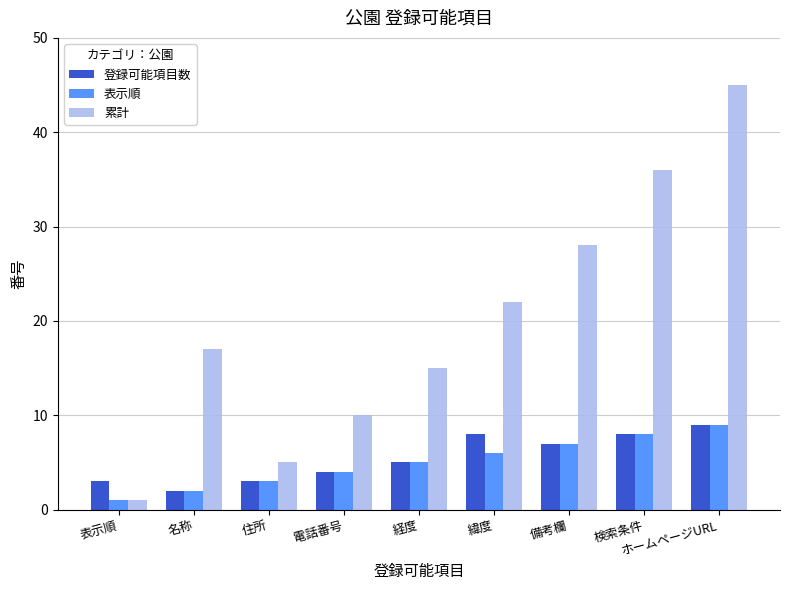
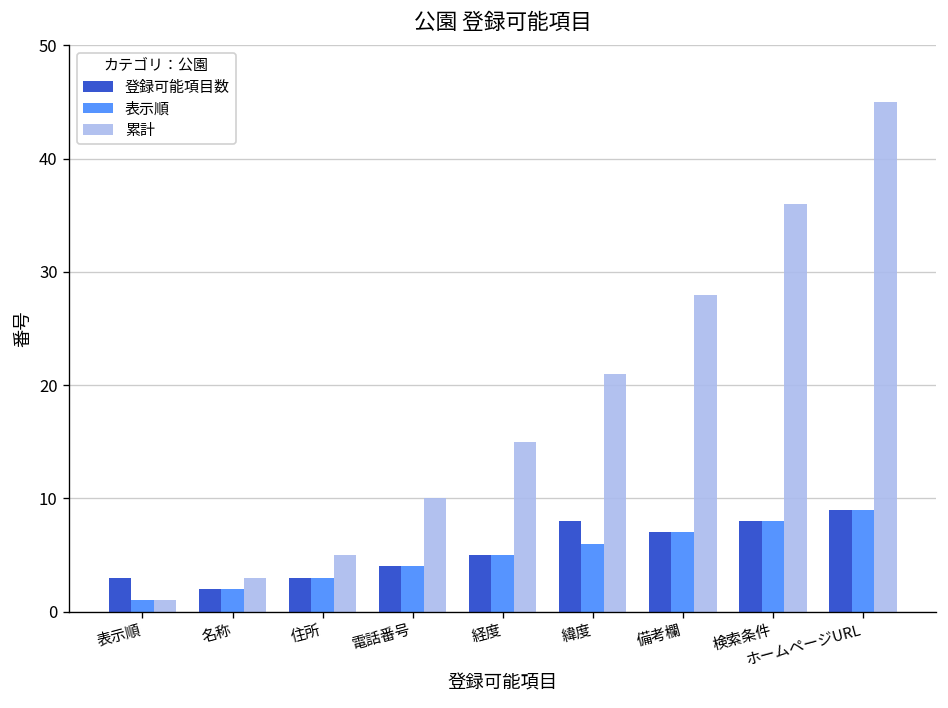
累計, 名称: 17 -> 3
累計, 緯度: 22 -> 21
